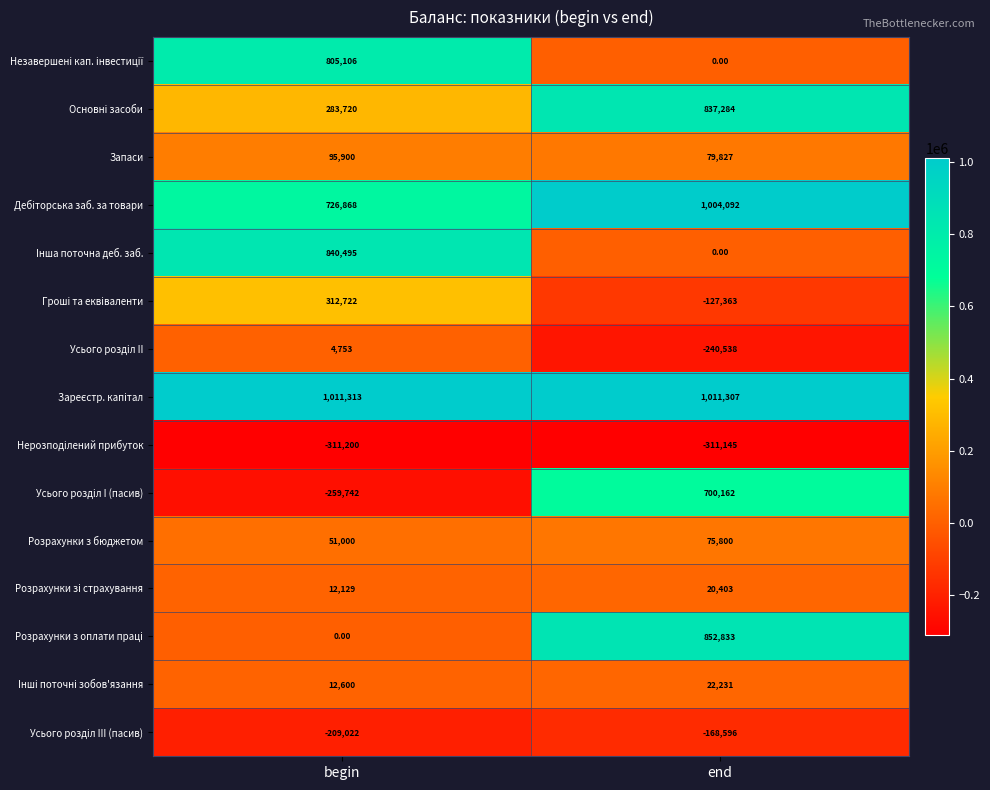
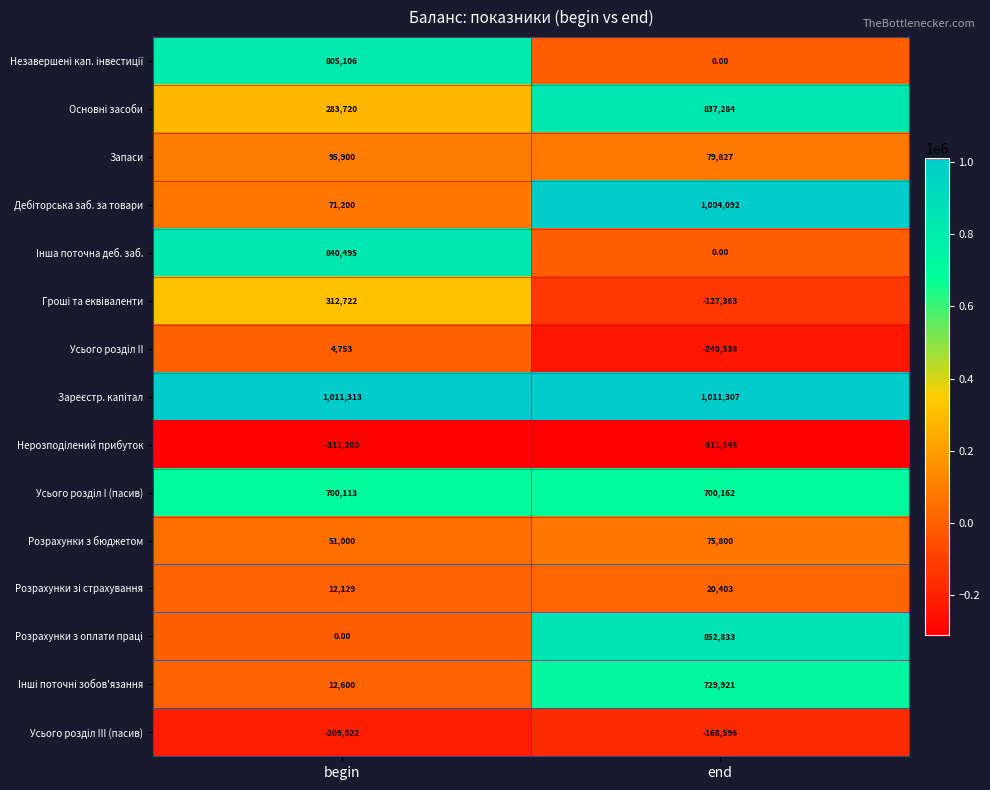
Дебіторська заб. за товари, begin: 726,868 -> 71,200
Усього розділ I (пасив), begin: -259,742 -> 700,113
Інші поточні зобов'язання, end: 22,231 -> 729,921
